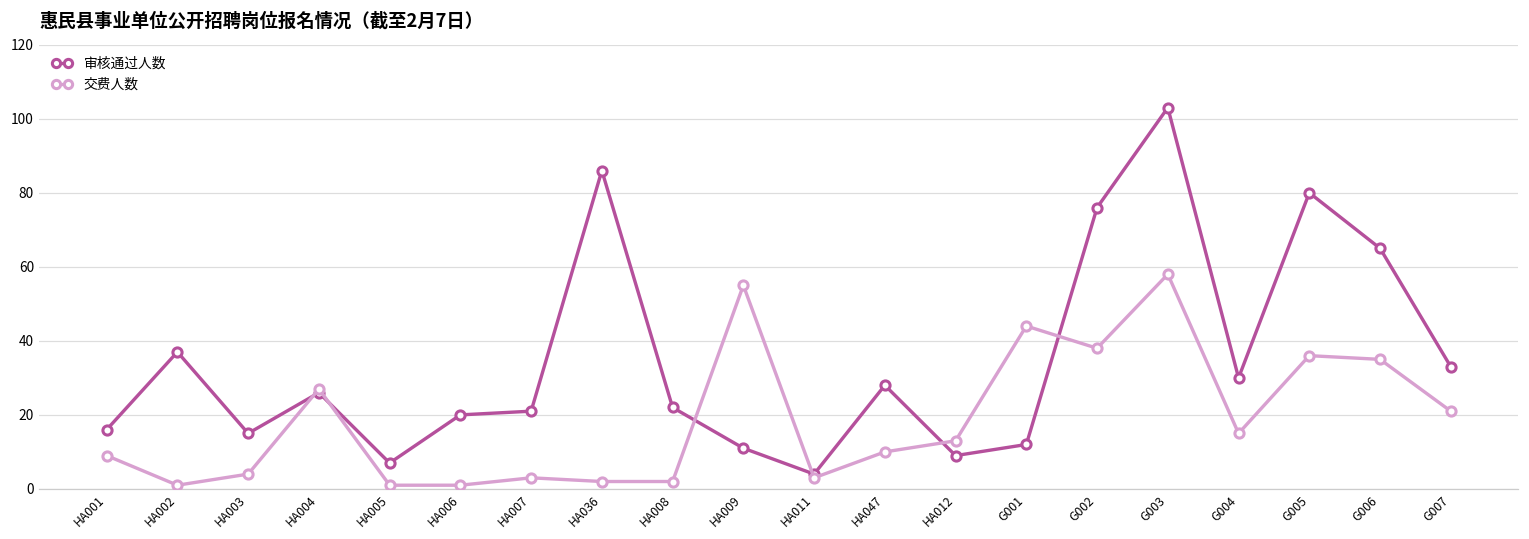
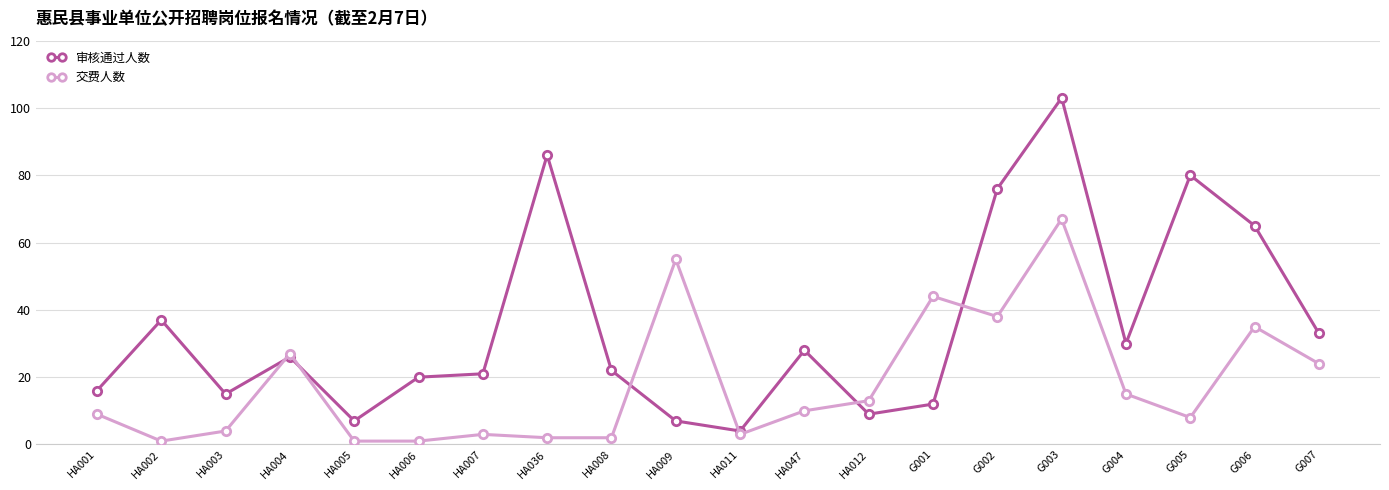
审核通过人数, HA009: 11 -> 7
交费人数, G003: 58 -> 67
交费人数, G005: 36 -> 8
交费人数, G007: 21 -> 24
